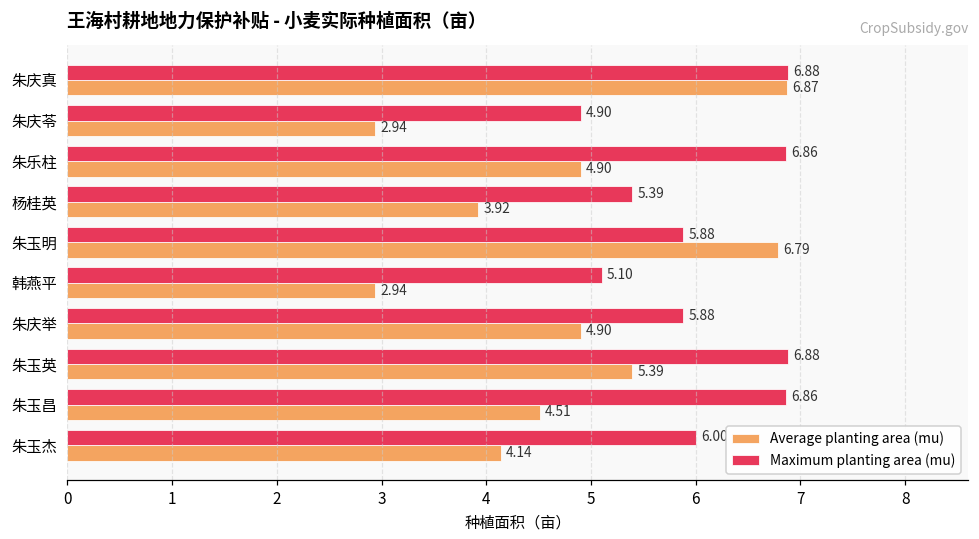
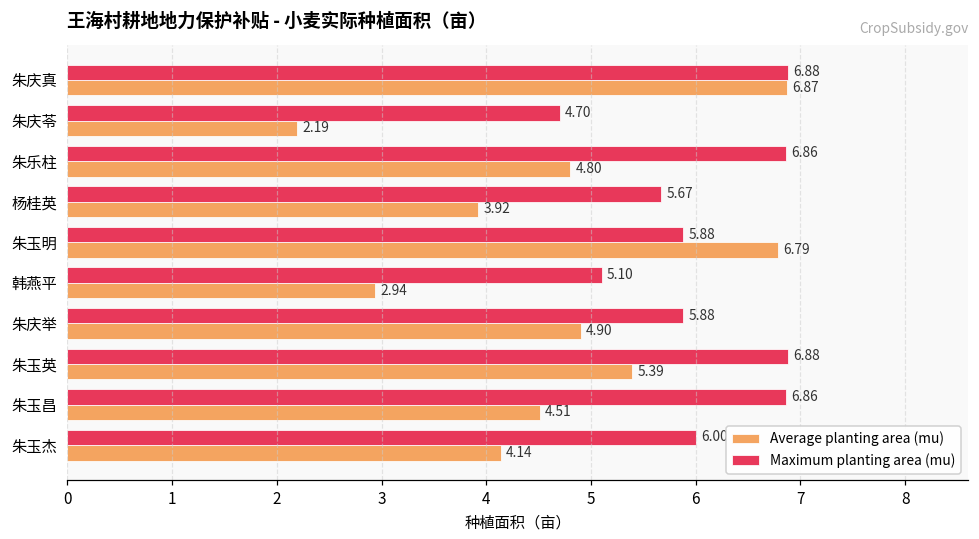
Maximum planting area (mu), 朱庆苓: 4.90 -> 4.70
Average planting area (mu), 朱庆苓: 2.94 -> 2.19
Average planting area (mu), 朱乐柱: 4.90 -> 4.80
Maximum planting area (mu), 杨桂英: 5.39 -> 5.67
